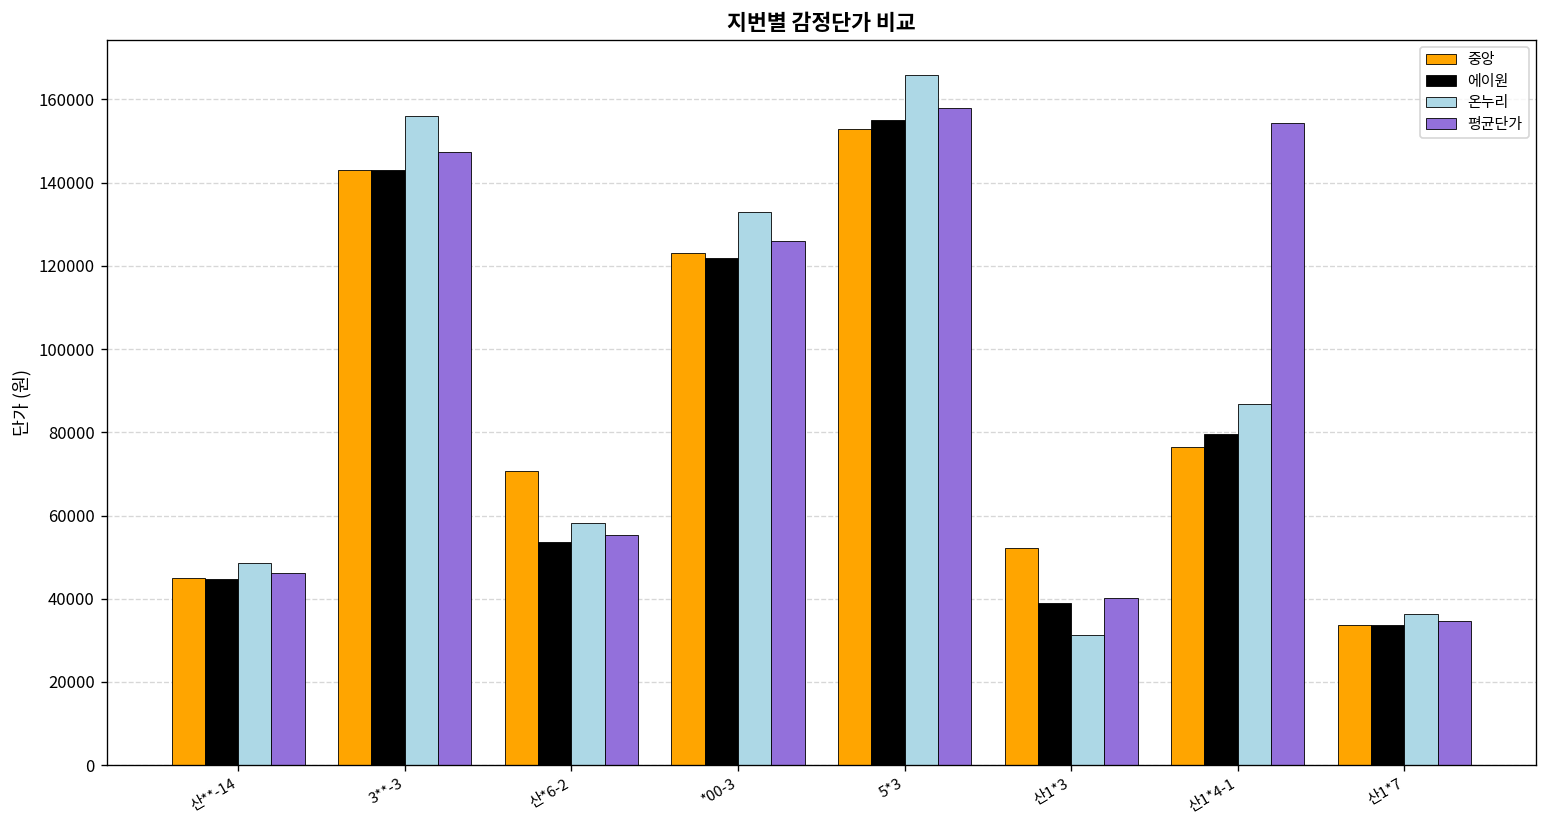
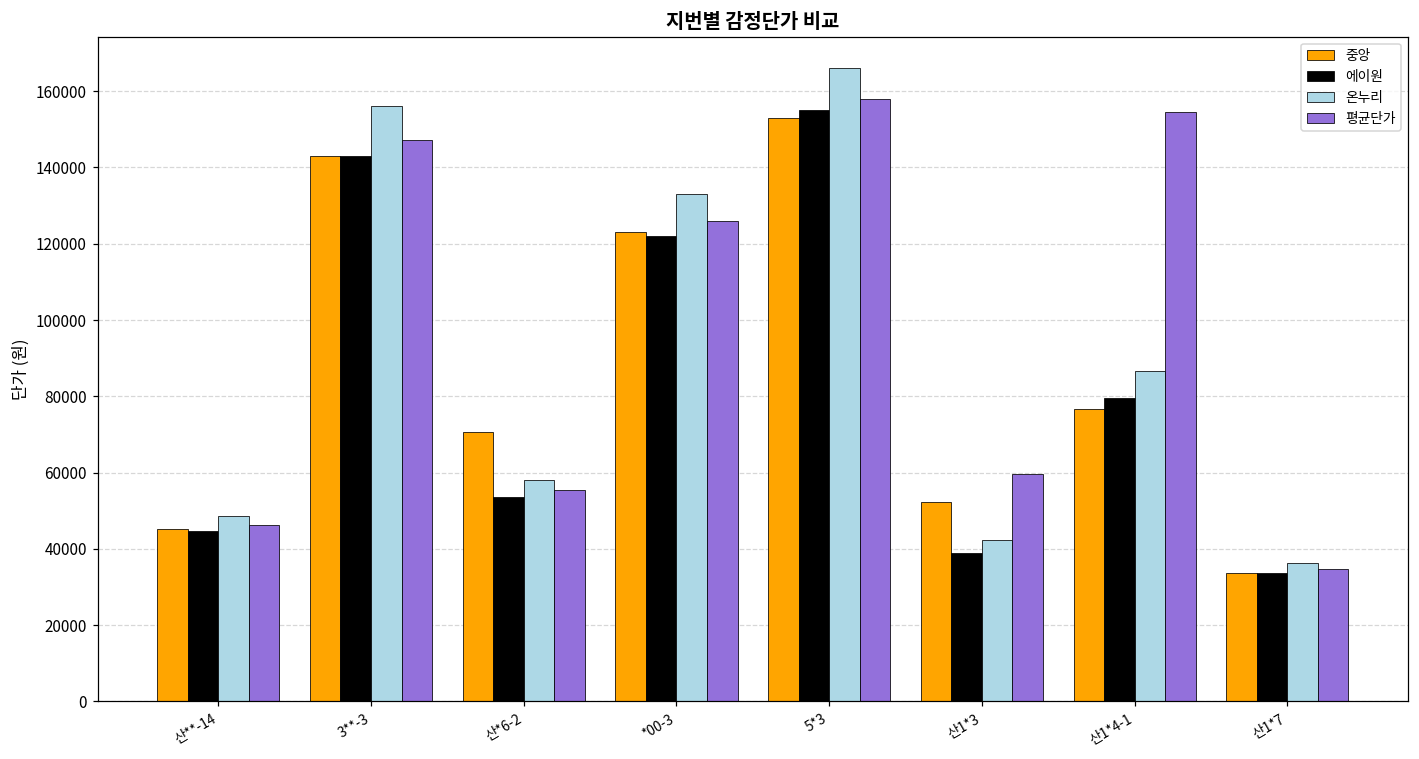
온누리, 산1*3: 31000 -> 42000
평균단가, 산1*3: 40000 -> 60000
